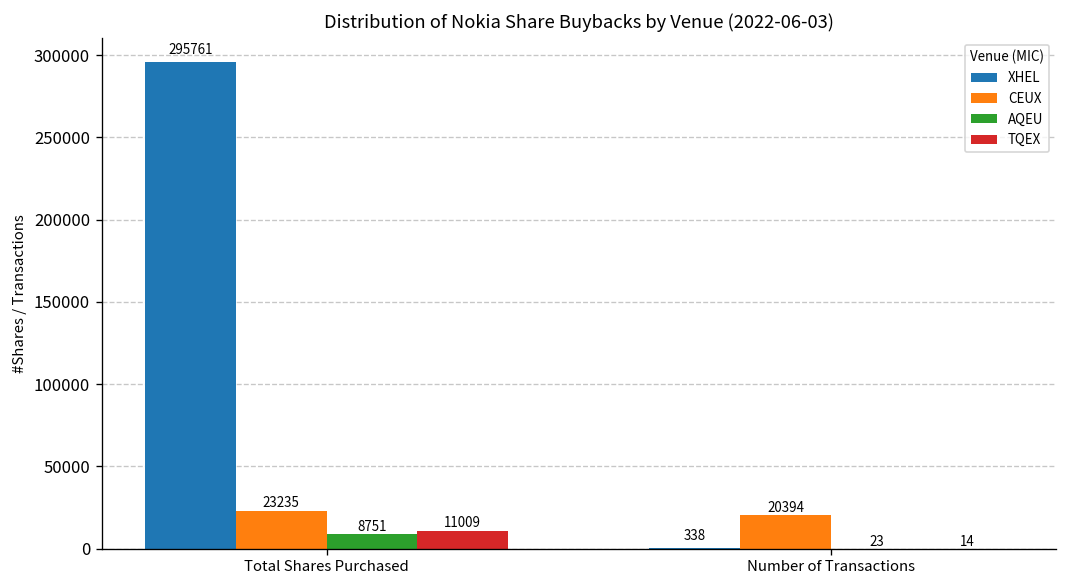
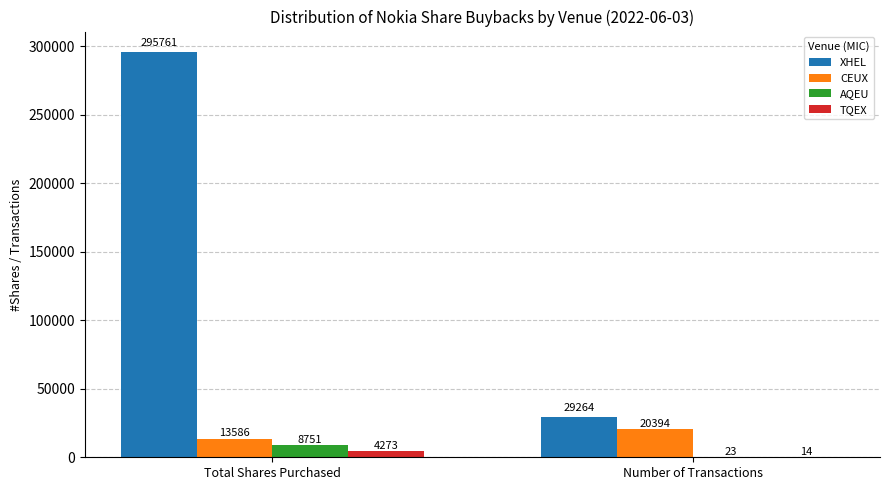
CEUX, Total Shares Purchased: 23235 -> 13586
TQEX, Total Shares Purchased: 11009 -> 4273
XHEL, Number of Transactions: 338 -> 29264
